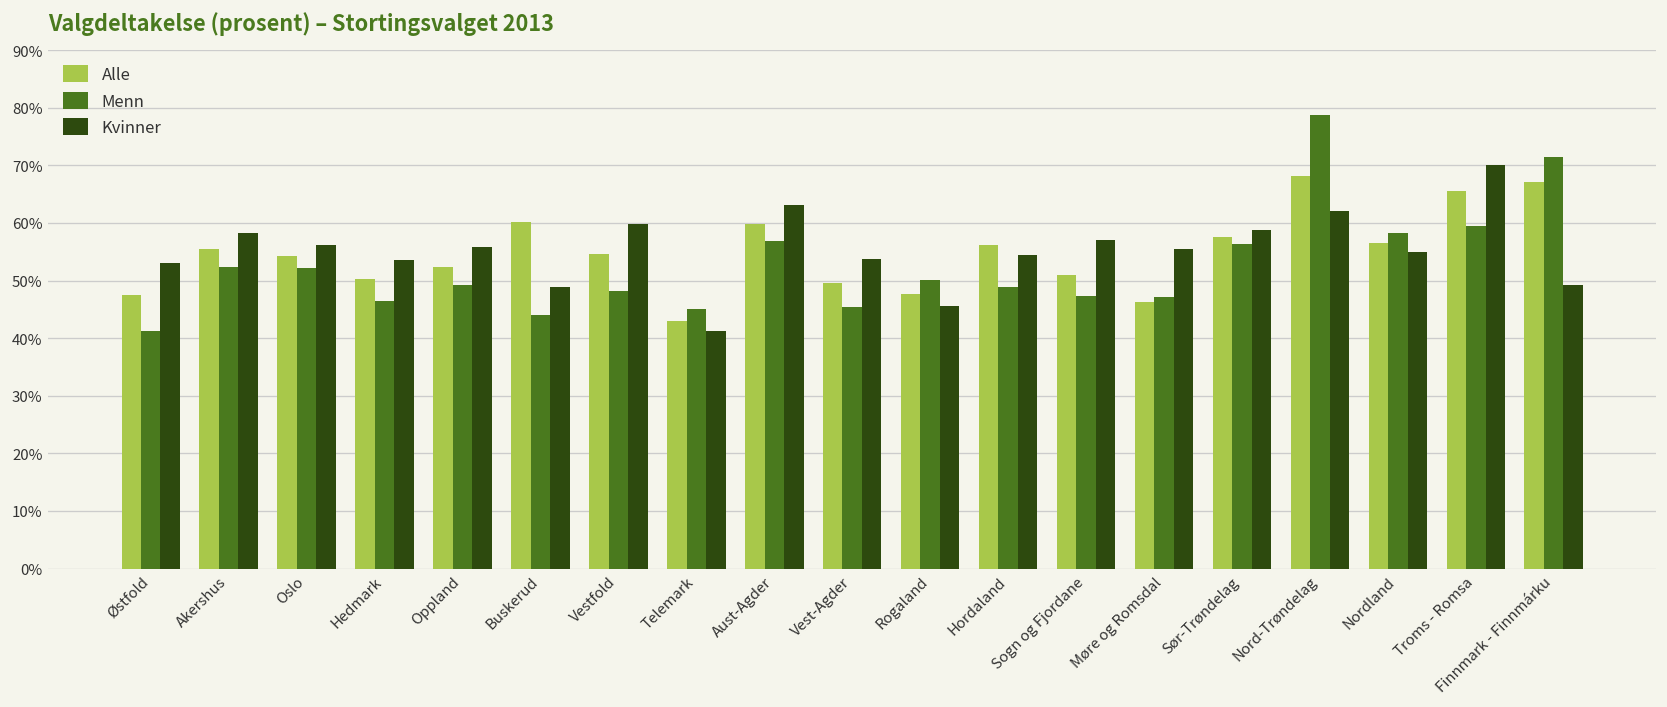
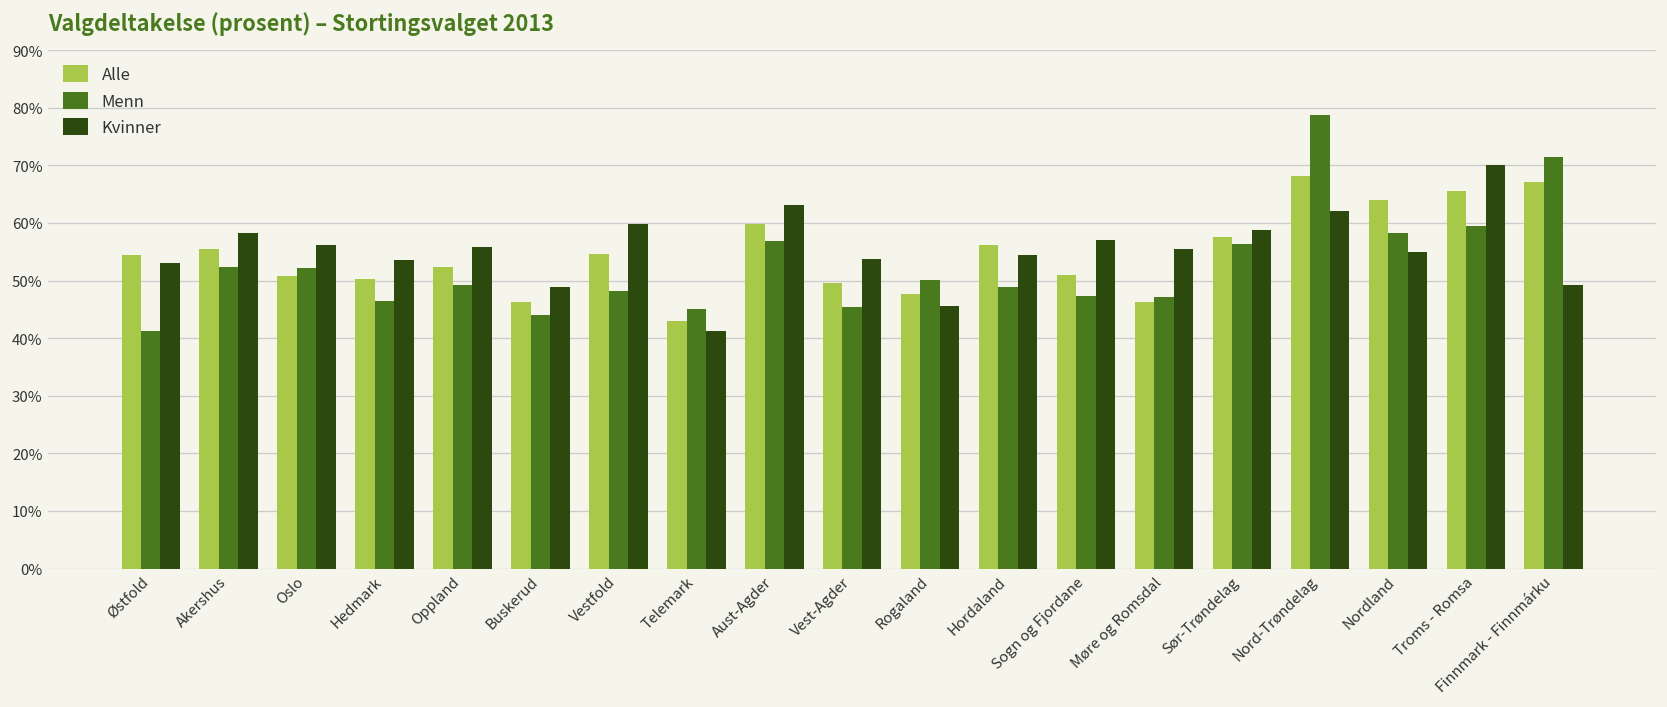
Alle, Østfold: 48% -> 55%
Alle, Oslo: 54% -> 51%
Alle, Buskerud: 60% -> 46%
Alle, Nordland: 57% -> 64%
